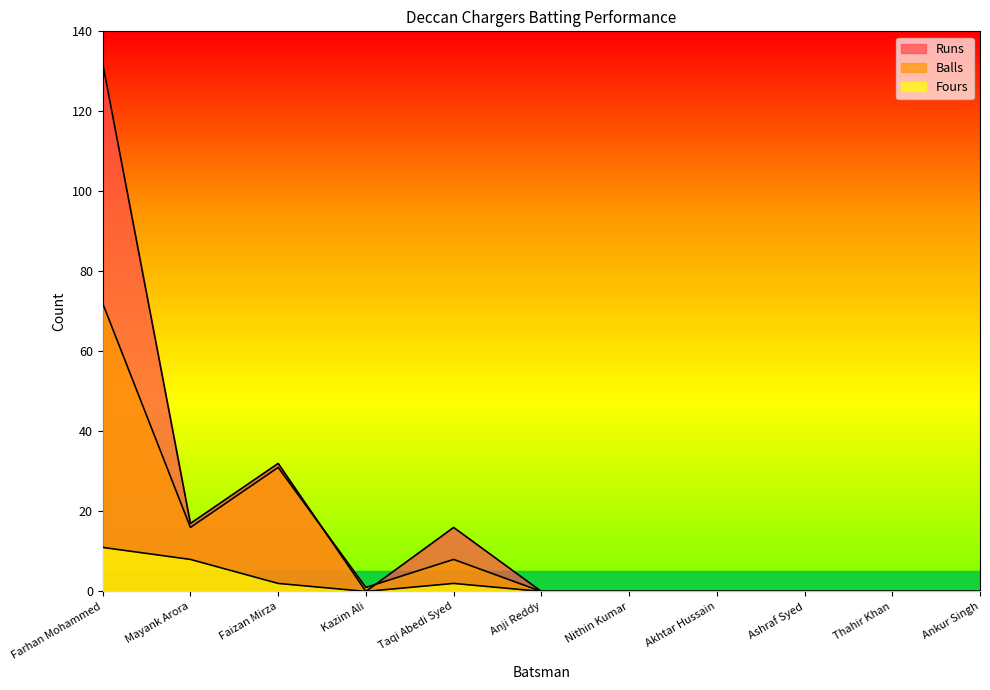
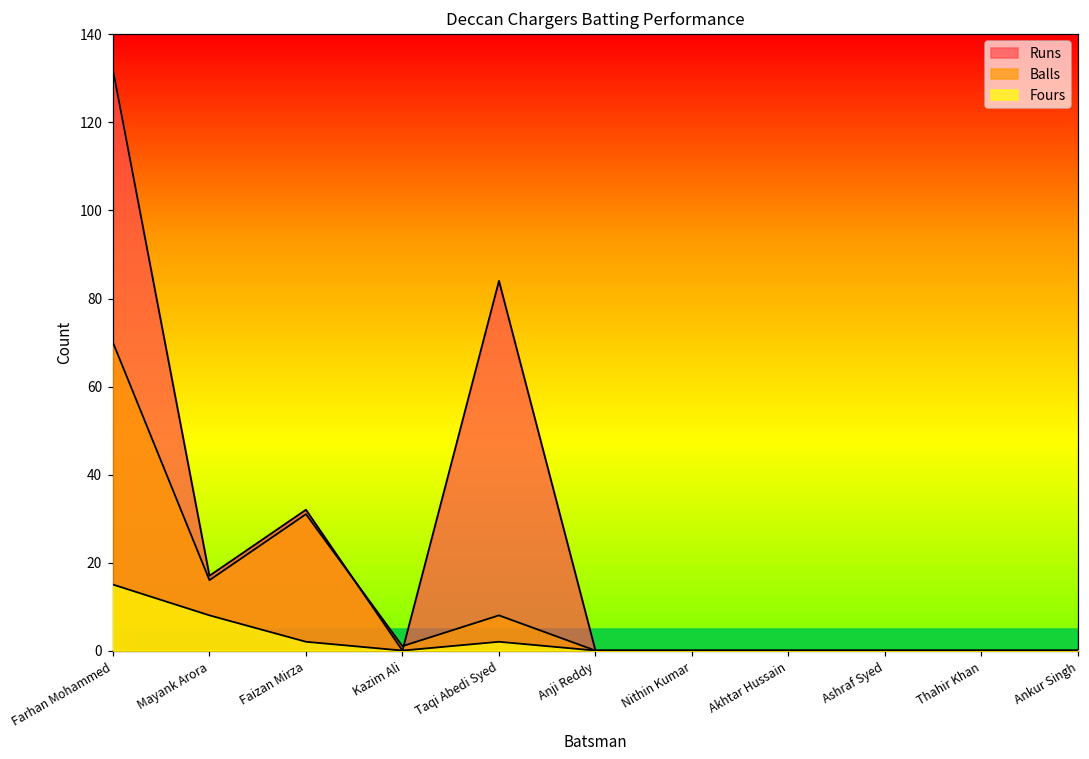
Balls, Farhan Mohammed: 72 -> 70
Fours, Farhan Mohammed: 11 -> 15
Runs, Taqi Abedi Syed: 16 -> 84
